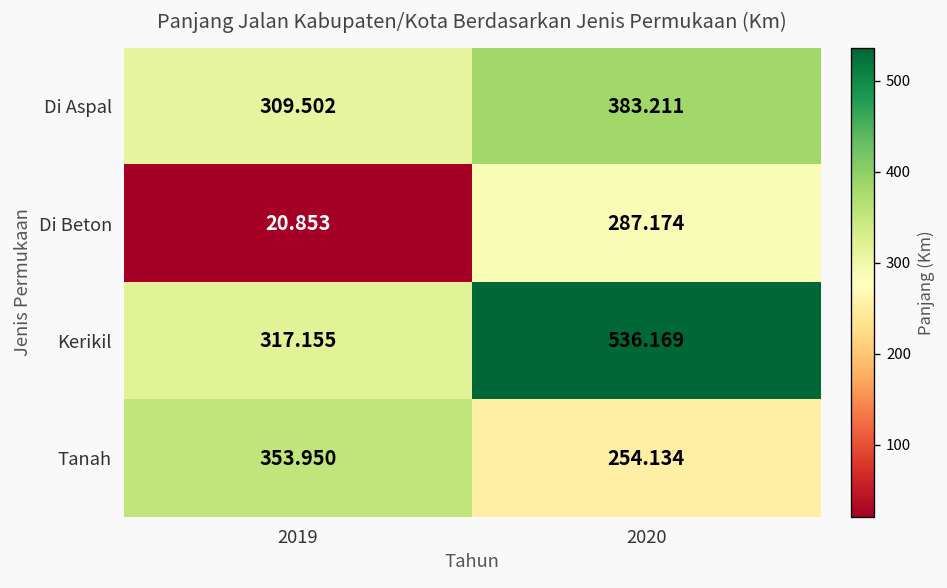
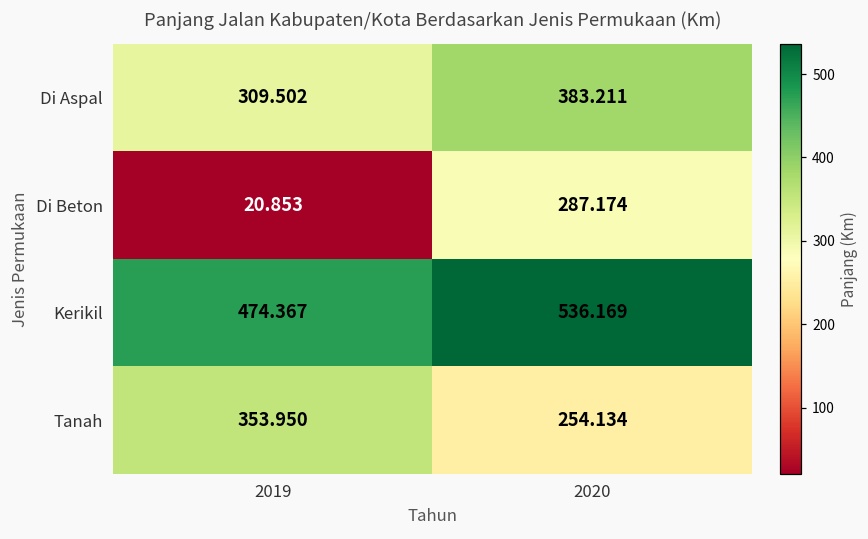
Kerikil, 2019: 317.155 -> 474.367
